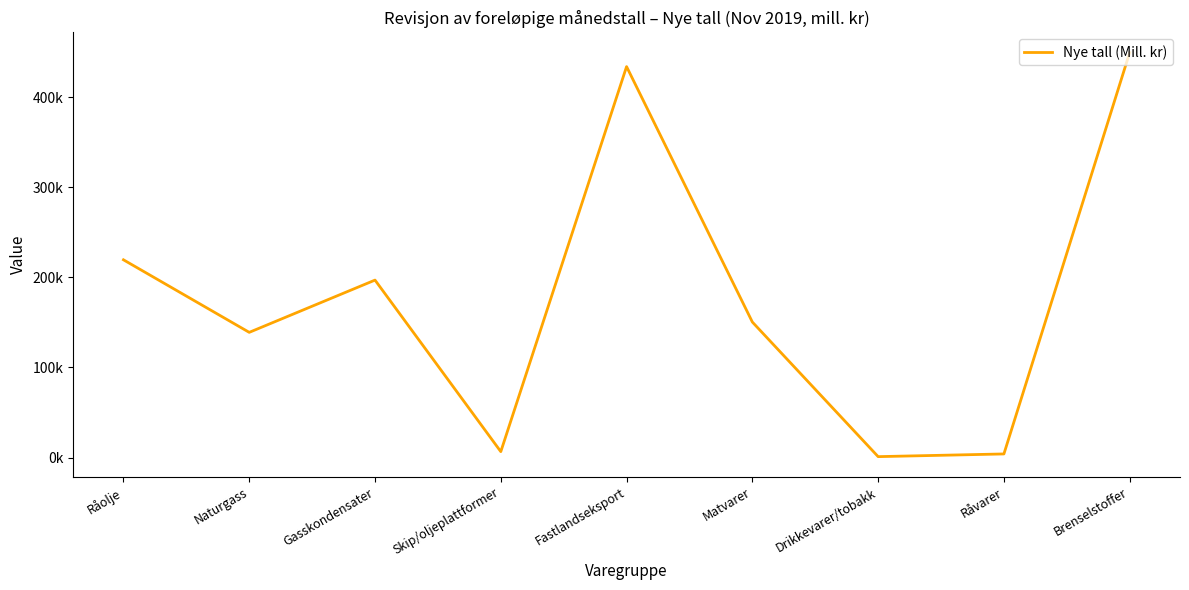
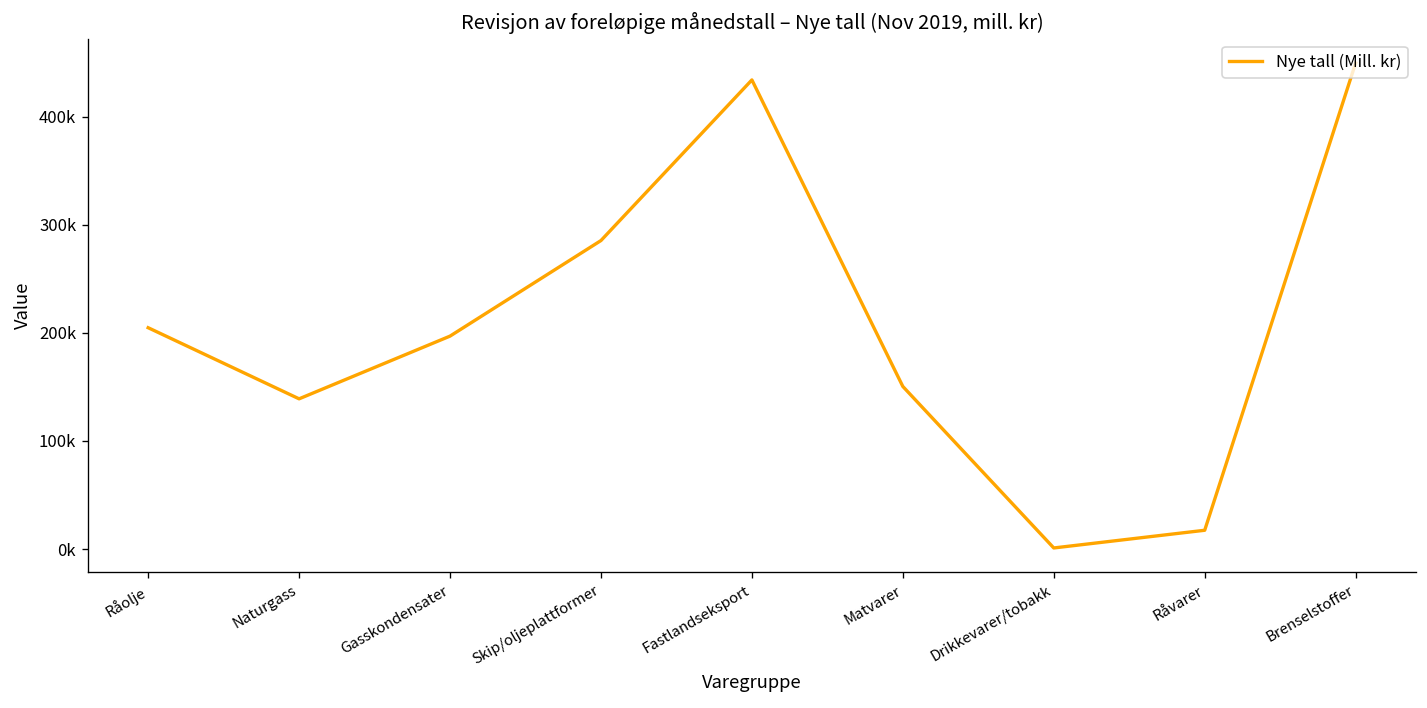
Råolje: 220000 -> 200000
Skip/oljeplattformer: 10000 -> 290000
Råvarer: 0 -> 20000
